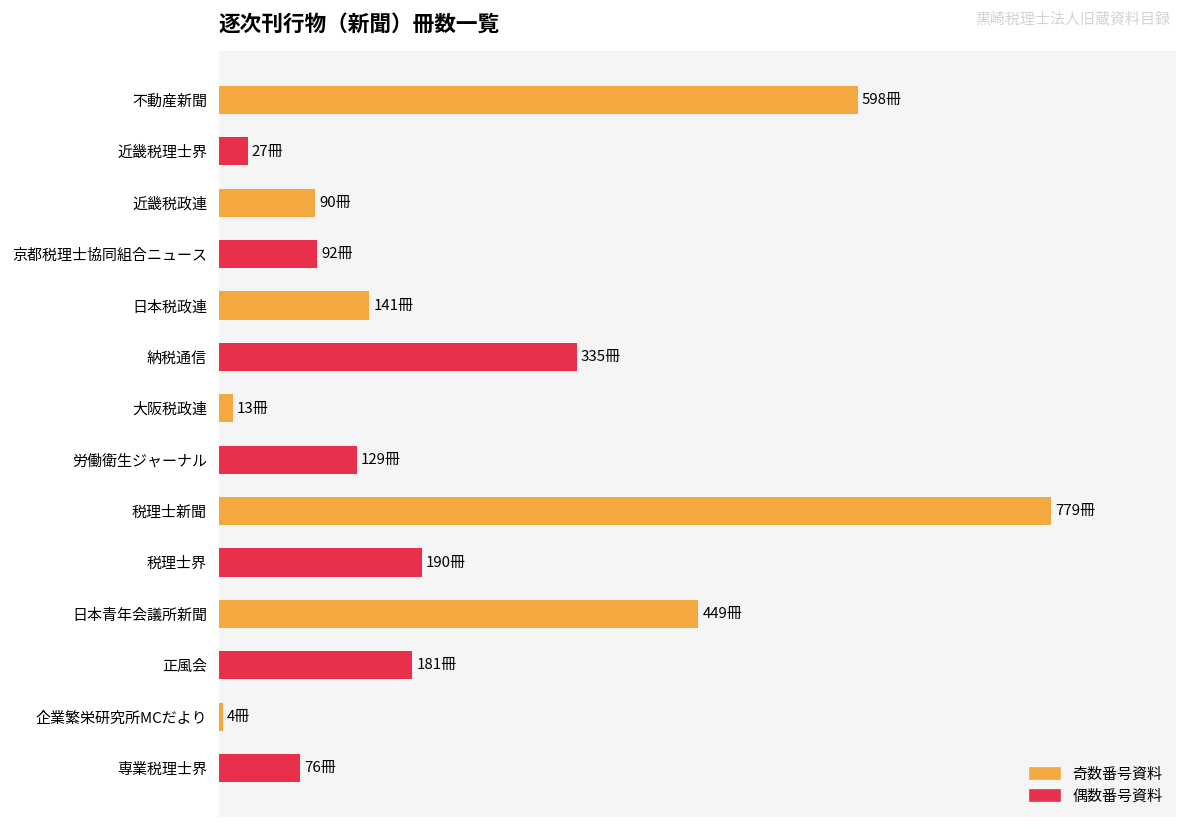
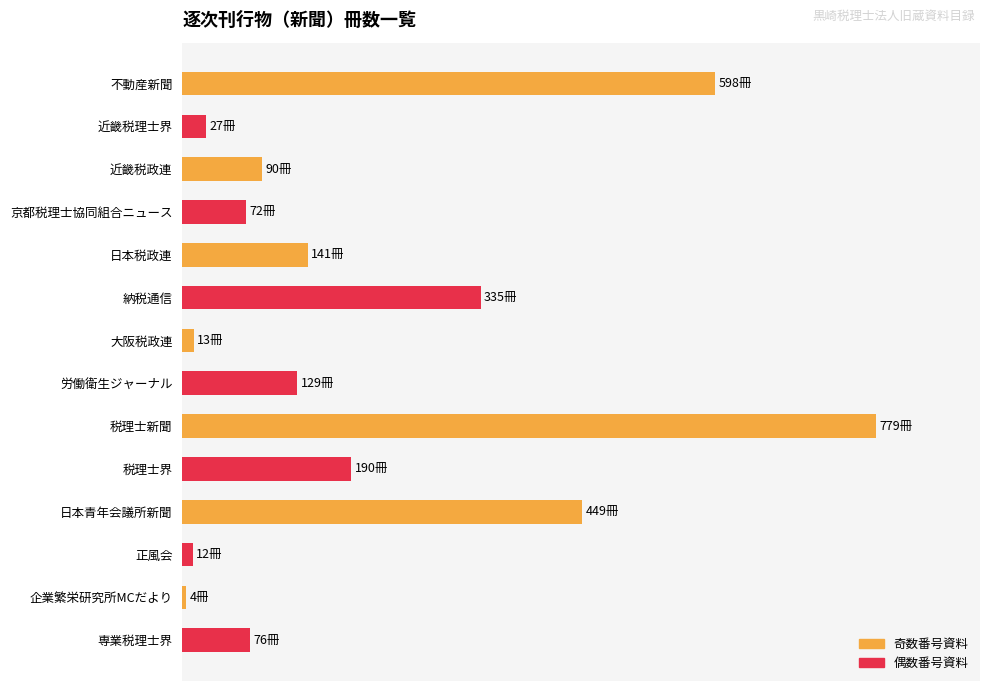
京都税理士協同組合ニュース: 92冊 -> 72冊
正風会: 181冊 -> 12冊
